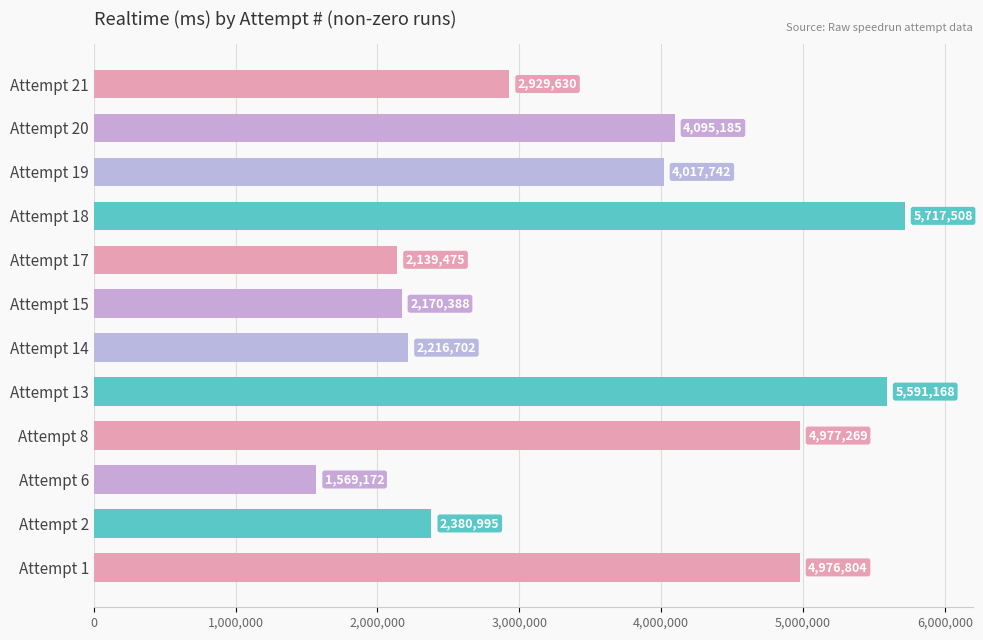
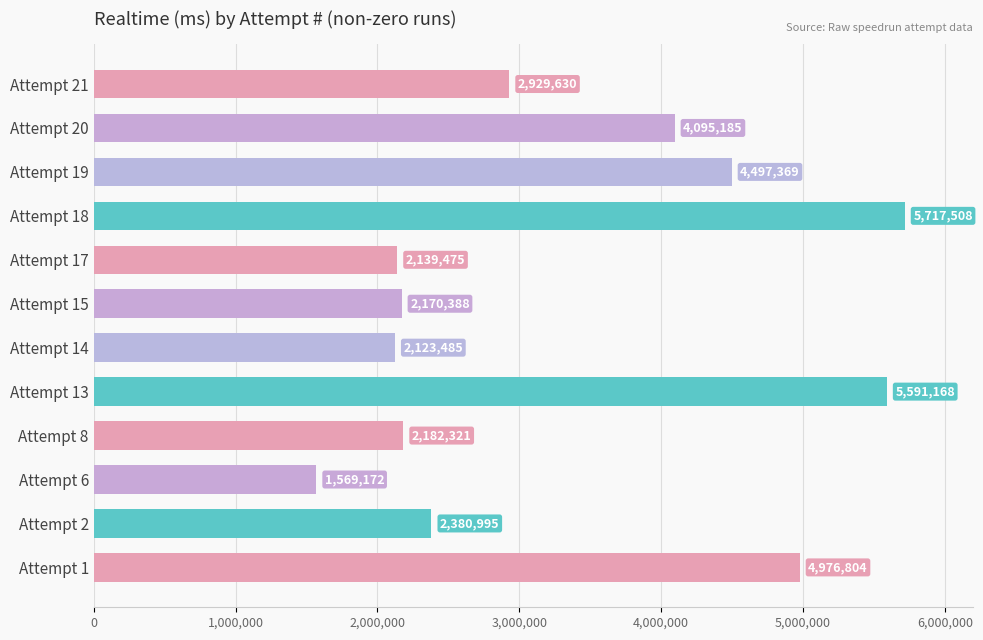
Attempt 19: 4,017,742 -> 4,497,369
Attempt 14: 2,216,702 -> 2,123,485
Attempt 8: 4,977,269 -> 2,182,321
